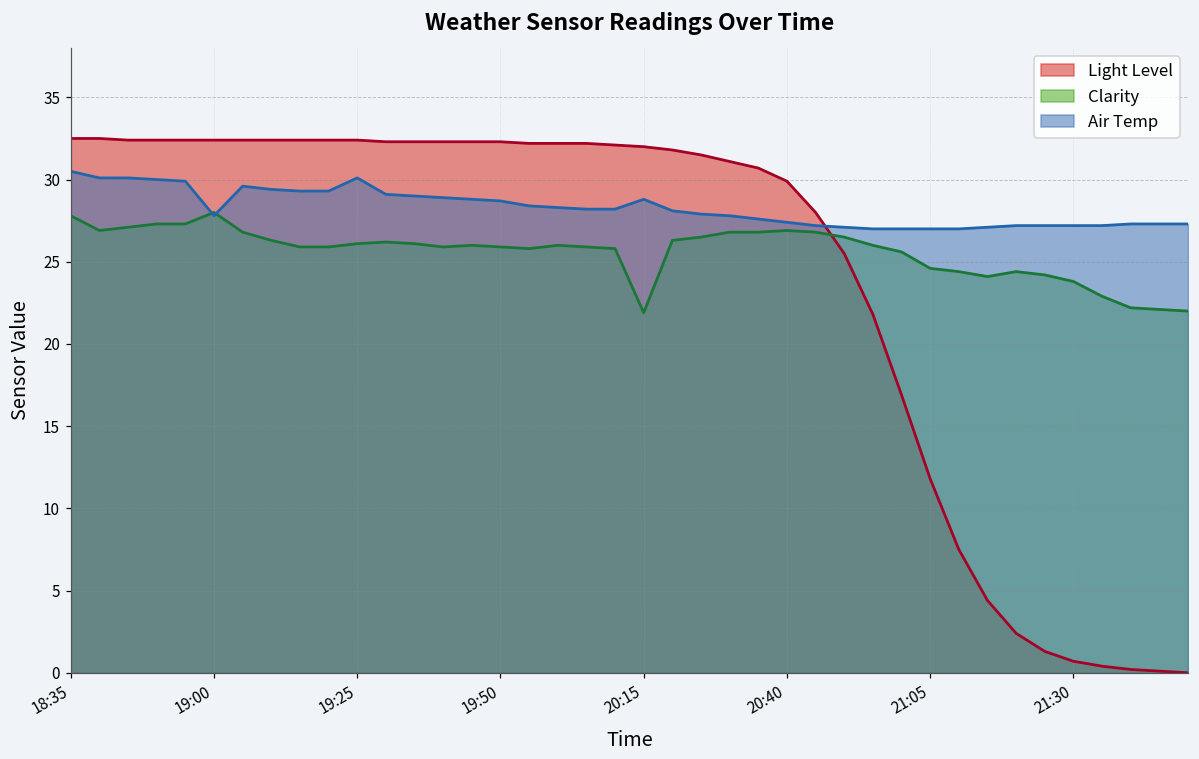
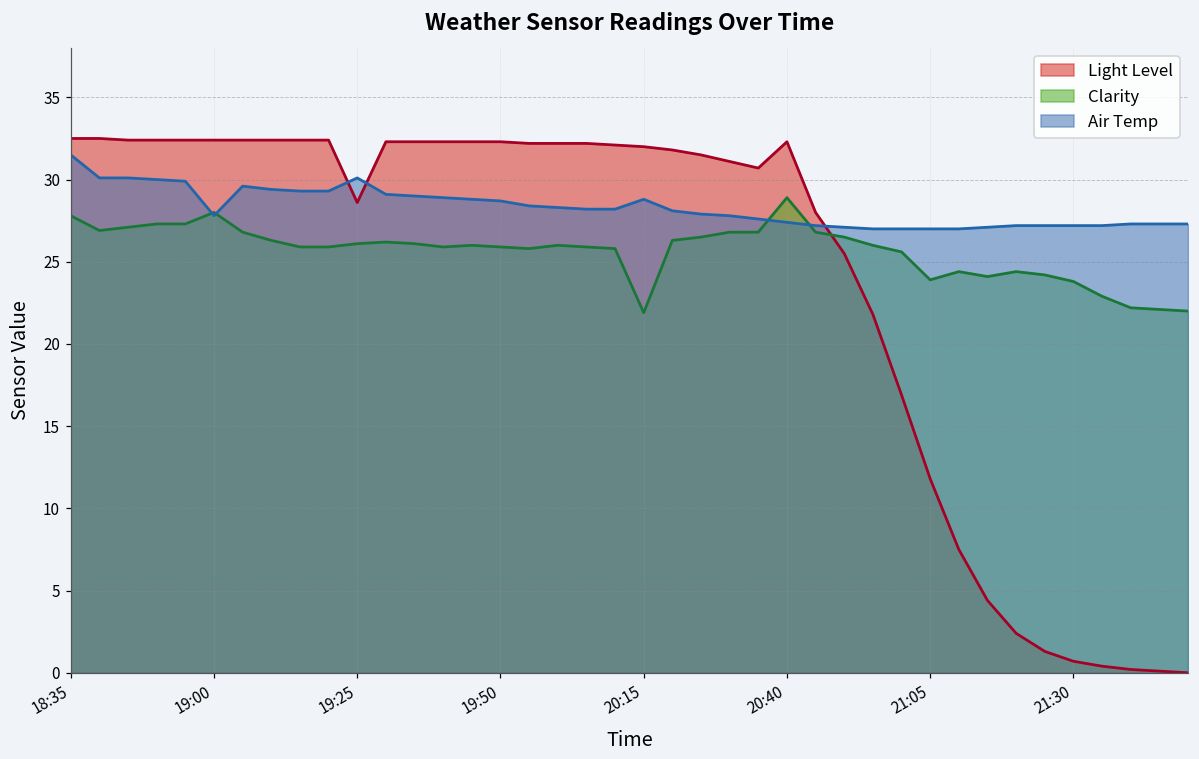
Air Temp, 18:35: 30.5 -> 31.5
Light Level, 19:25: 32.4 -> 28.6
Light Level, 20:40: 29.9 -> 32.3
Clarity, 20:40: 26.9 -> 28.9
Clarity, 21:05: 24.6 -> 23.9
